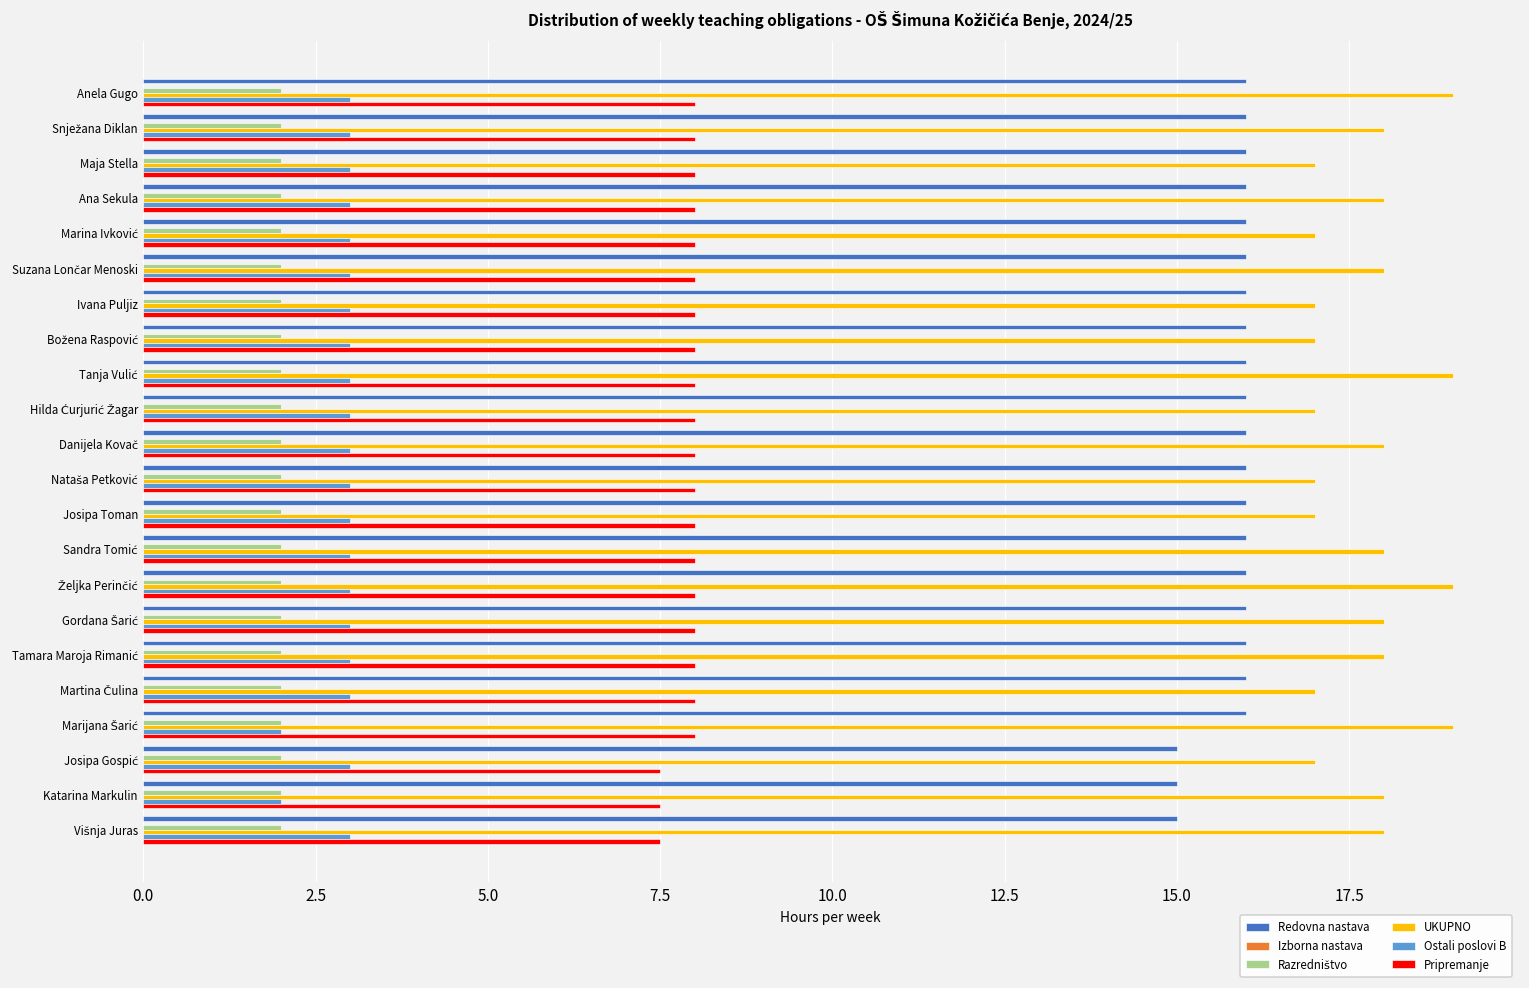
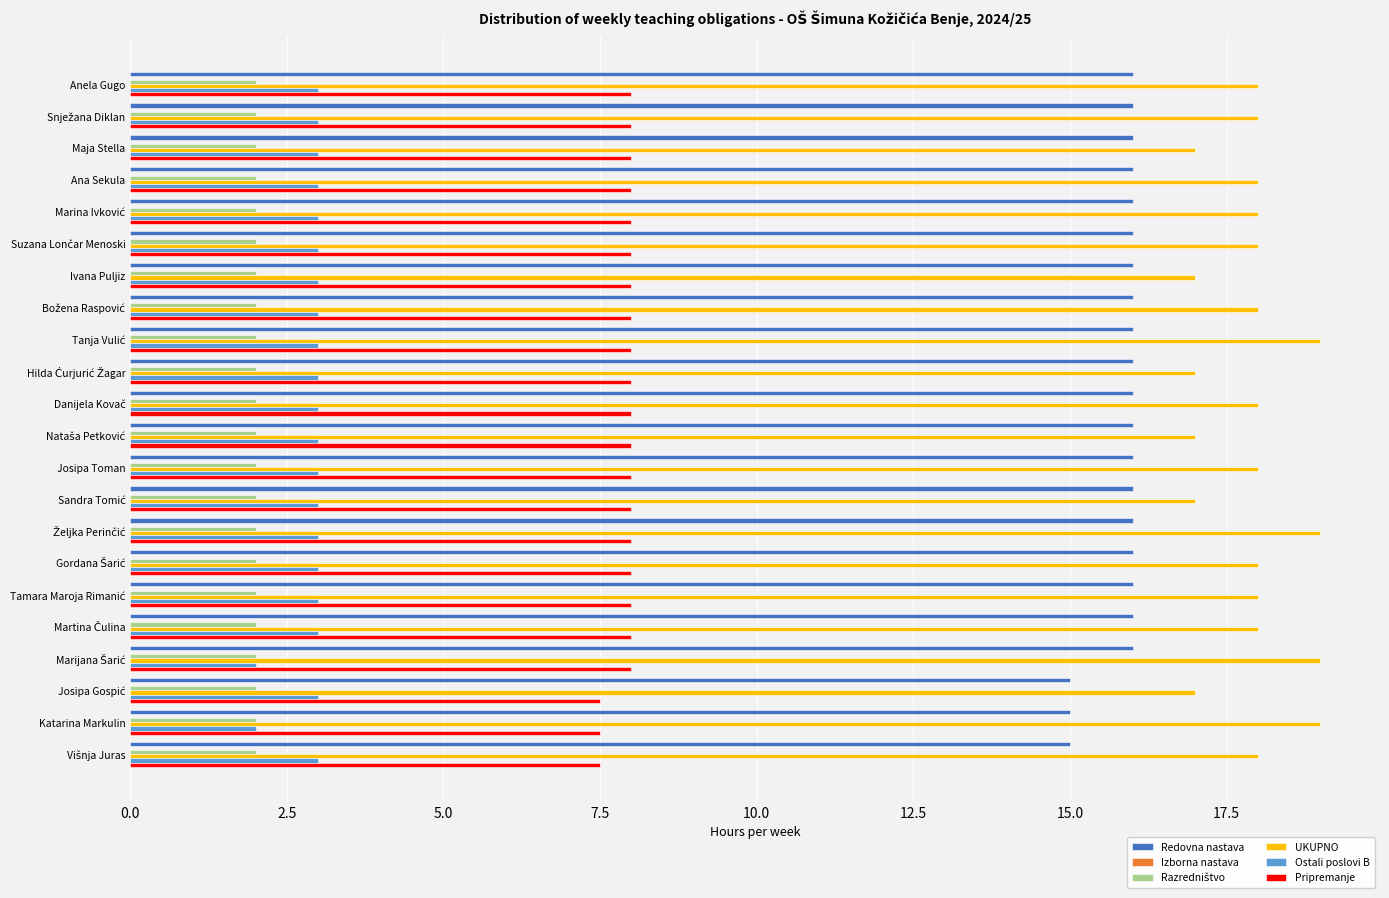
UKUPNO, Anela Gugo: 19 -> 18
UKUPNO, Marina Ivković: 17 -> 18
UKUPNO, Božena Raspović: 17 -> 18
UKUPNO, Josipa Toman: 17 -> 18
UKUPNO, Sandra Tomić: 18 -> 17
UKUPNO, Martina Čulina: 17 -> 18
UKUPNO, Katarina Markulin: 18 -> 19
